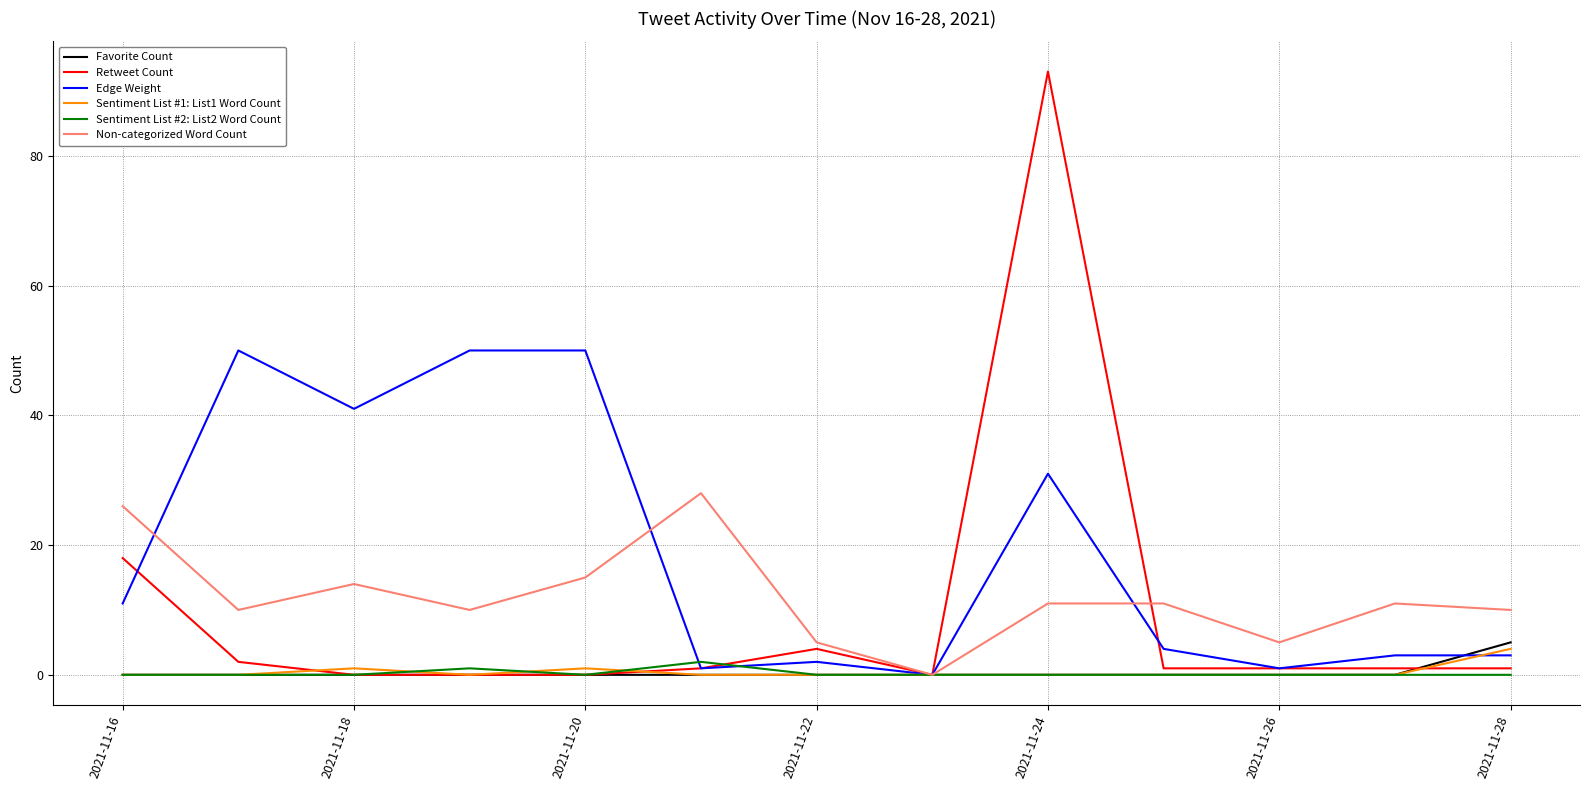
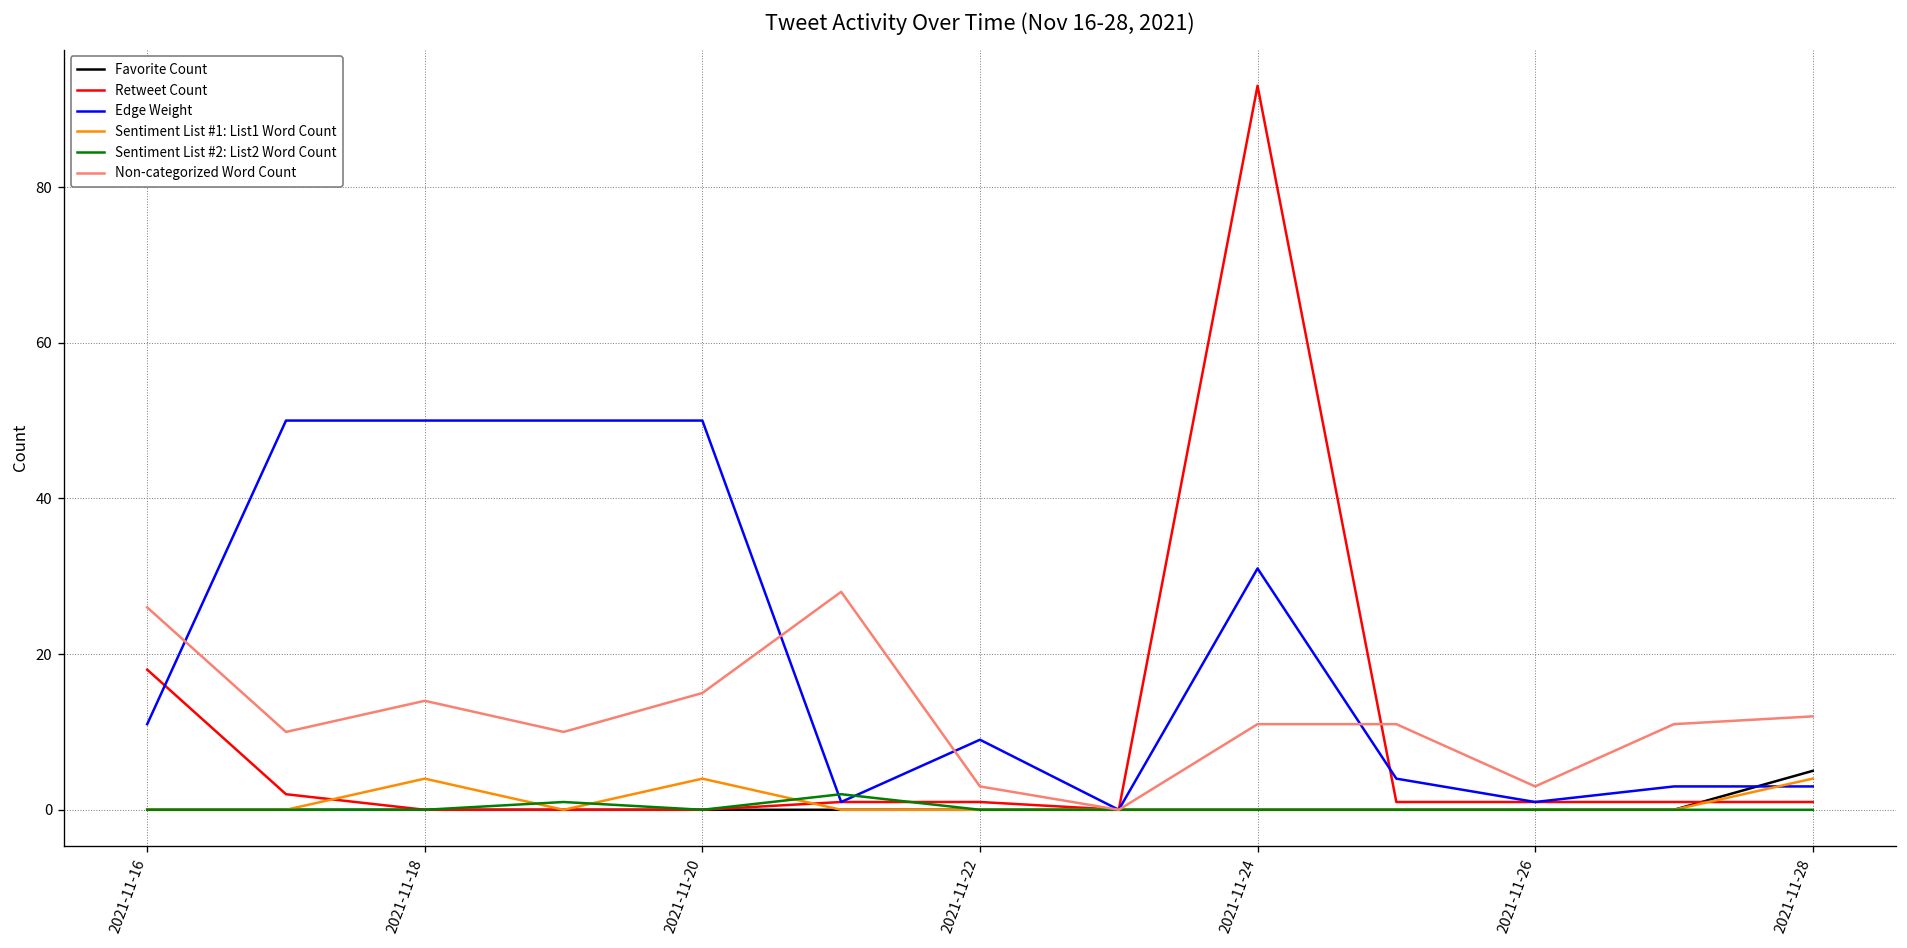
Edge Weight, 2021-11-18: 41 -> 50
Sentiment List #1: List1 Word Count, 2021-11-18: 1 -> 4
Sentiment List #1: List1 Word Count, 2021-11-20: 1 -> 4
Retweet Count, 2021-11-22: 4 -> 1
Edge Weight, 2021-11-22: 2 -> 9
Non-categorized Word Count, 2021-11-22: 5 -> 3
Non-categorized Word Count, 2021-11-26: 5 -> 3
Non-categorized Word Count, 2021-11-28: 10 -> 12
